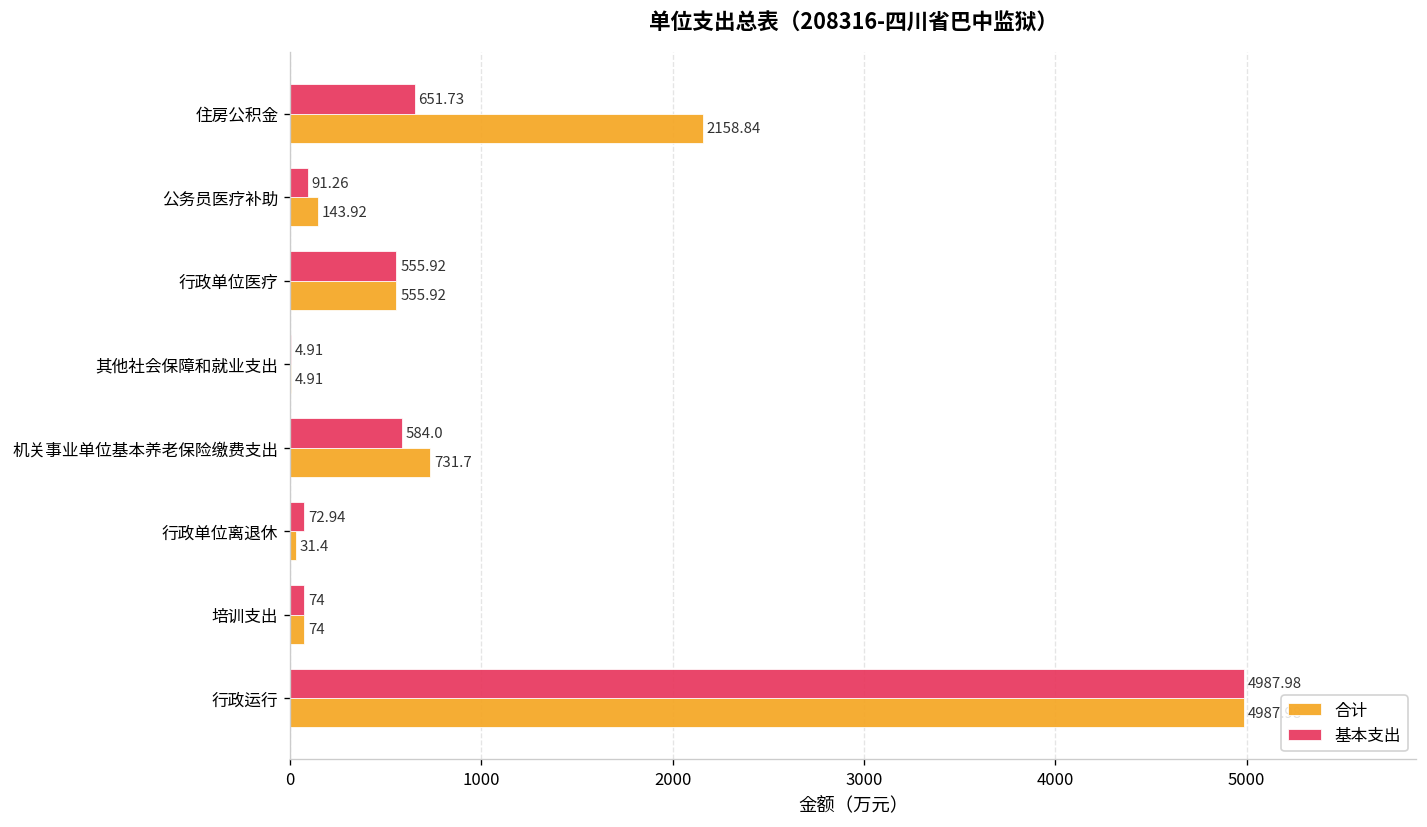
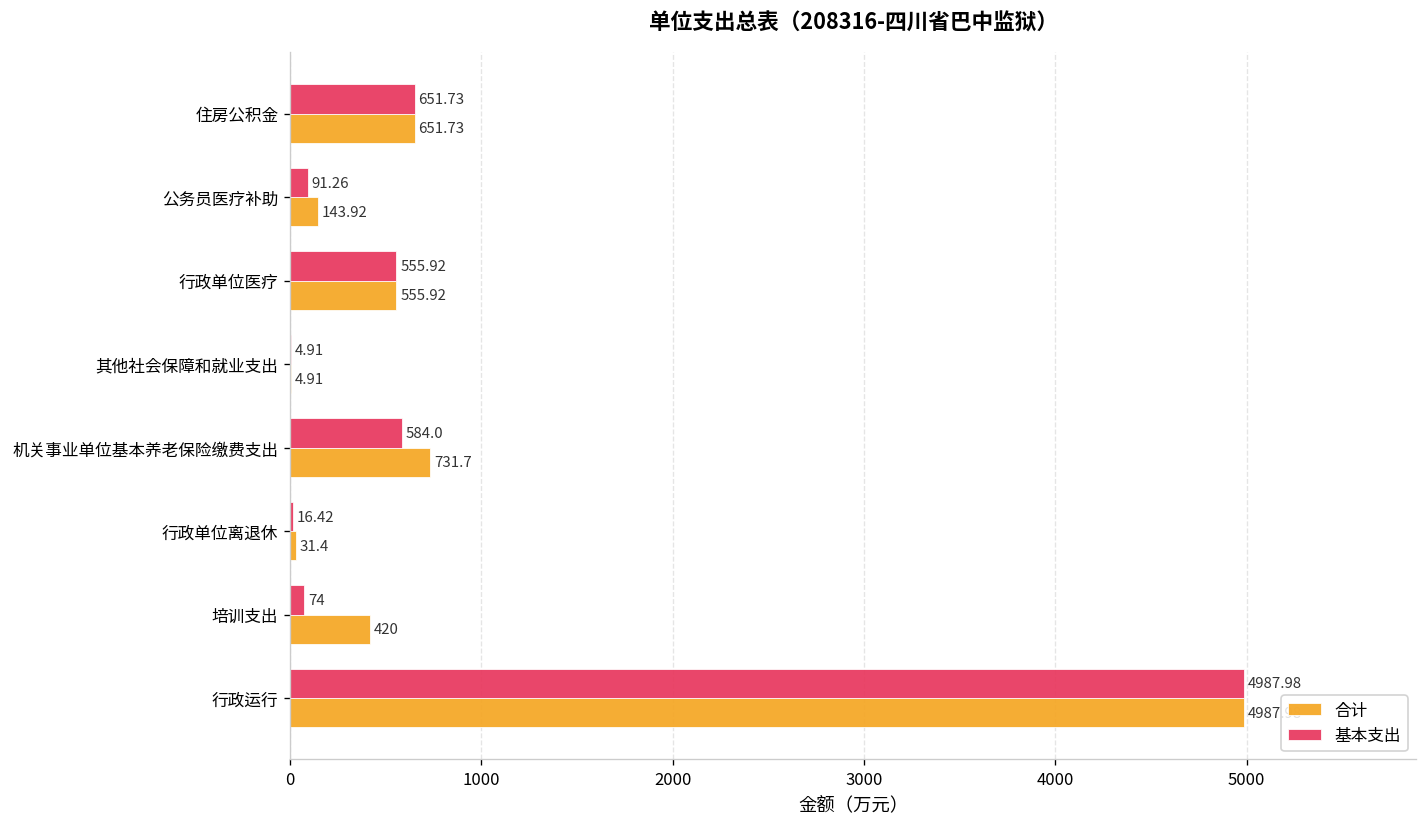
合计, 住房公积金: 2158.84 -> 651.73
基本支出, 行政单位离退休: 72.94 -> 16.42
合计, 培训支出: 74 -> 420
